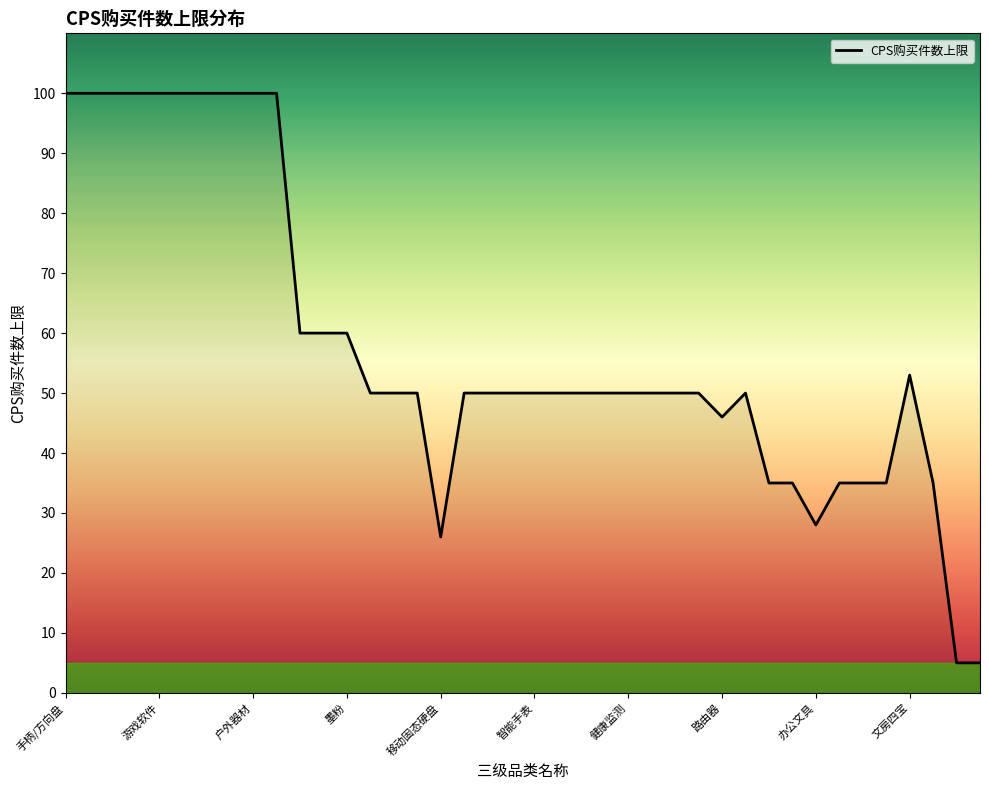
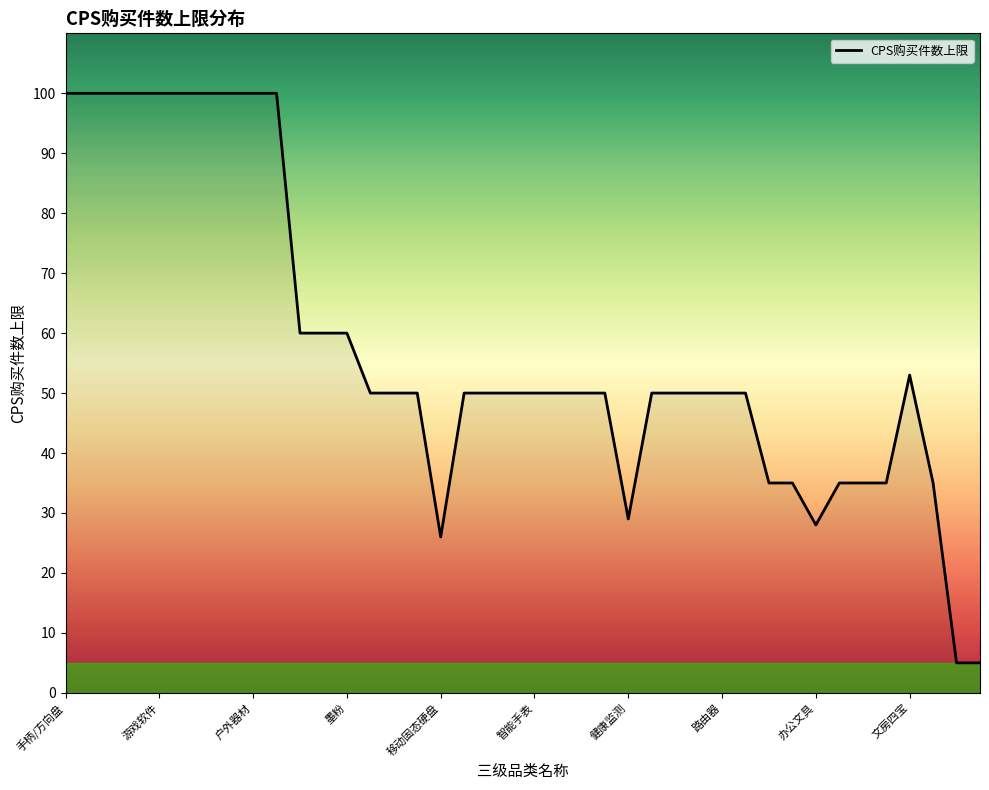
健康监测: 50 -> 29
路由器: 46 -> 50
